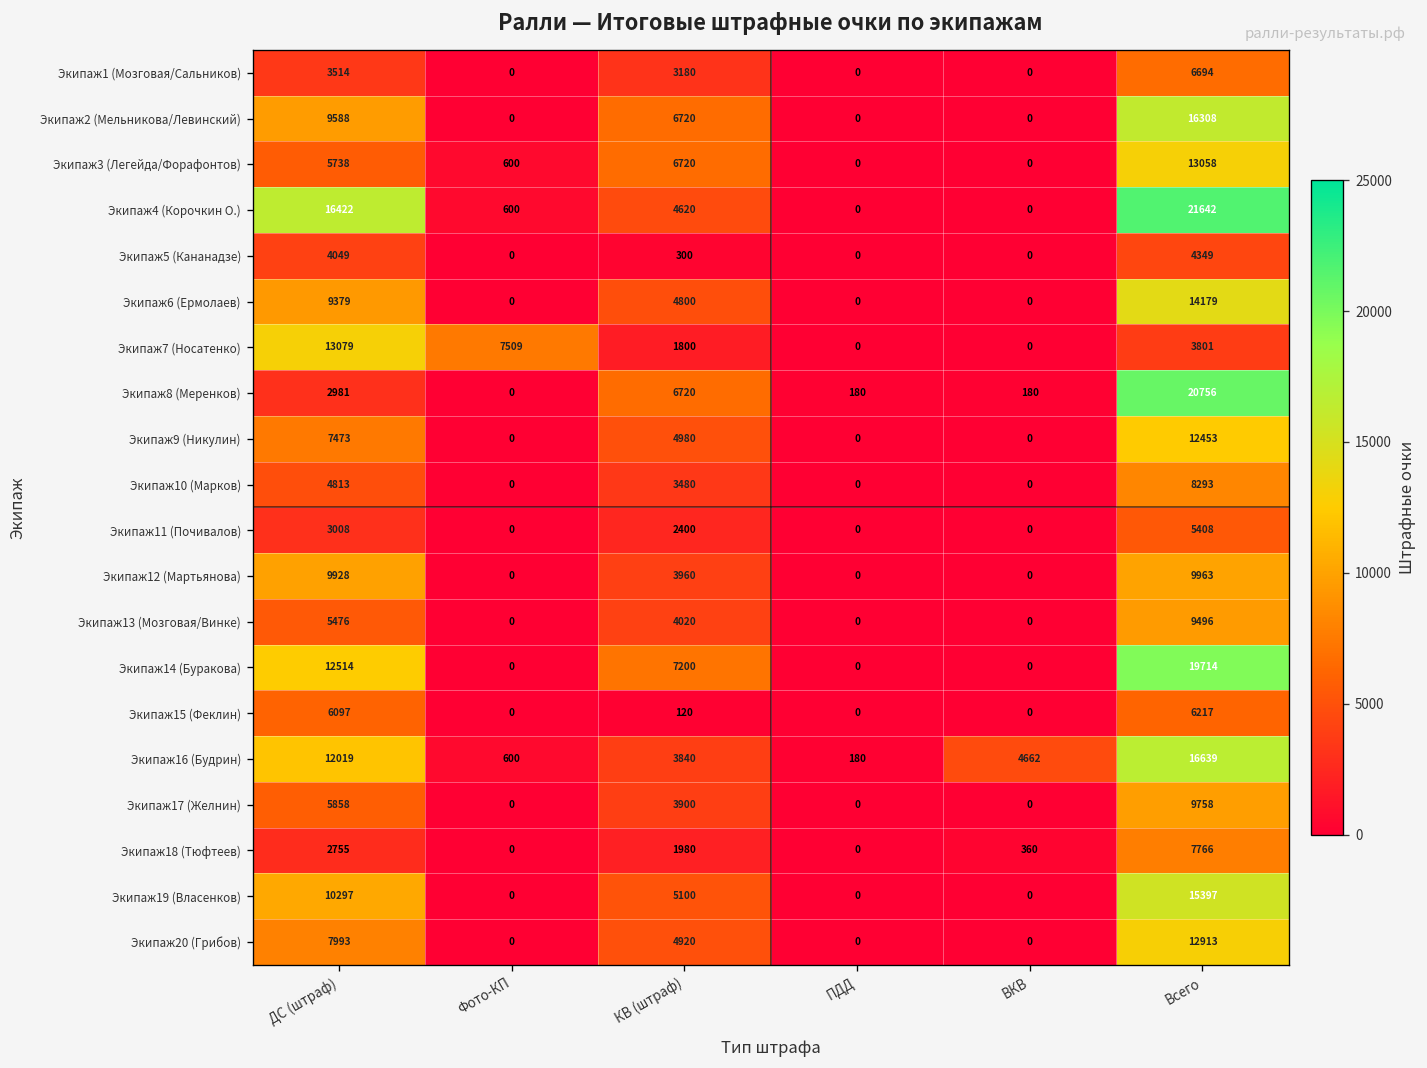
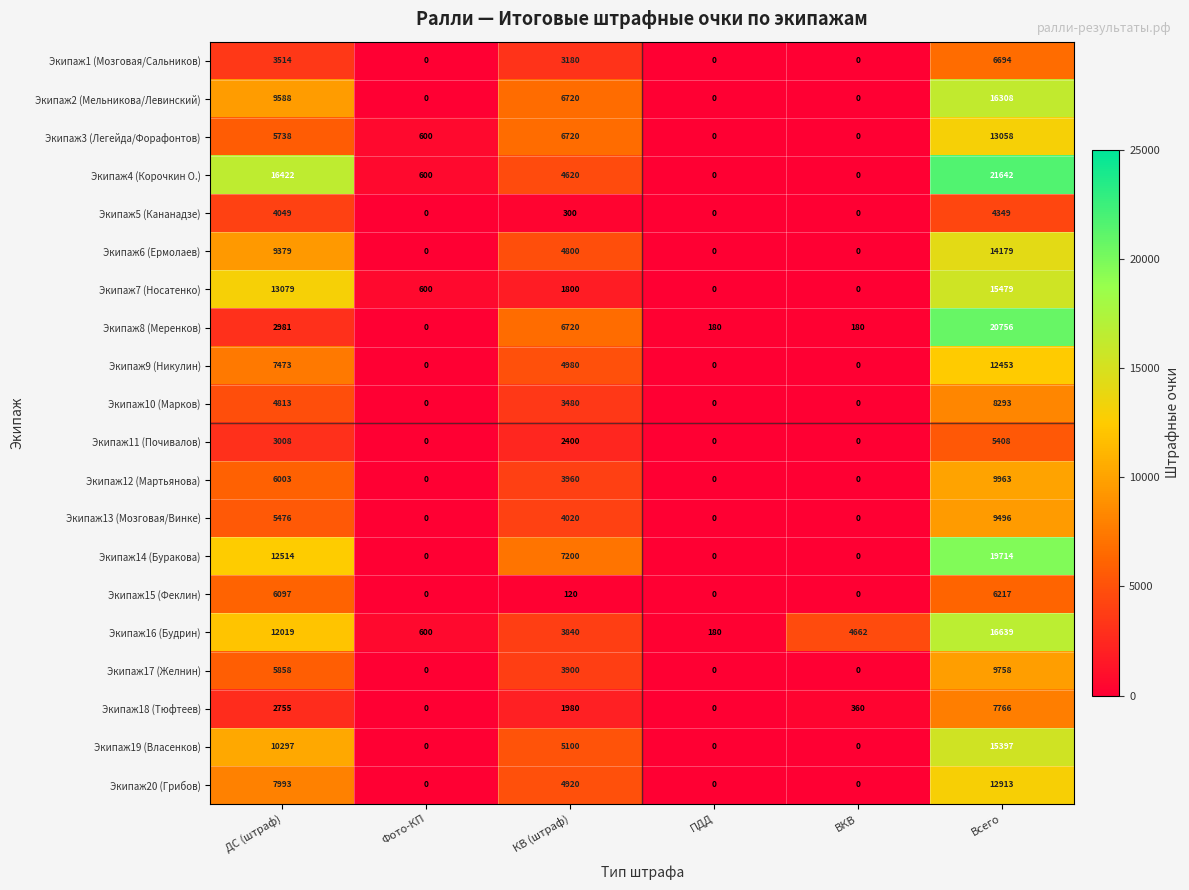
Экипаж7 (Носатенко), Фото-КП: 7509 -> 600
Экипаж7 (Носатенко), Всего: 3801 -> 15479
Экипаж12 (Мартьянова), ДС (штраф): 9928 -> 6003
